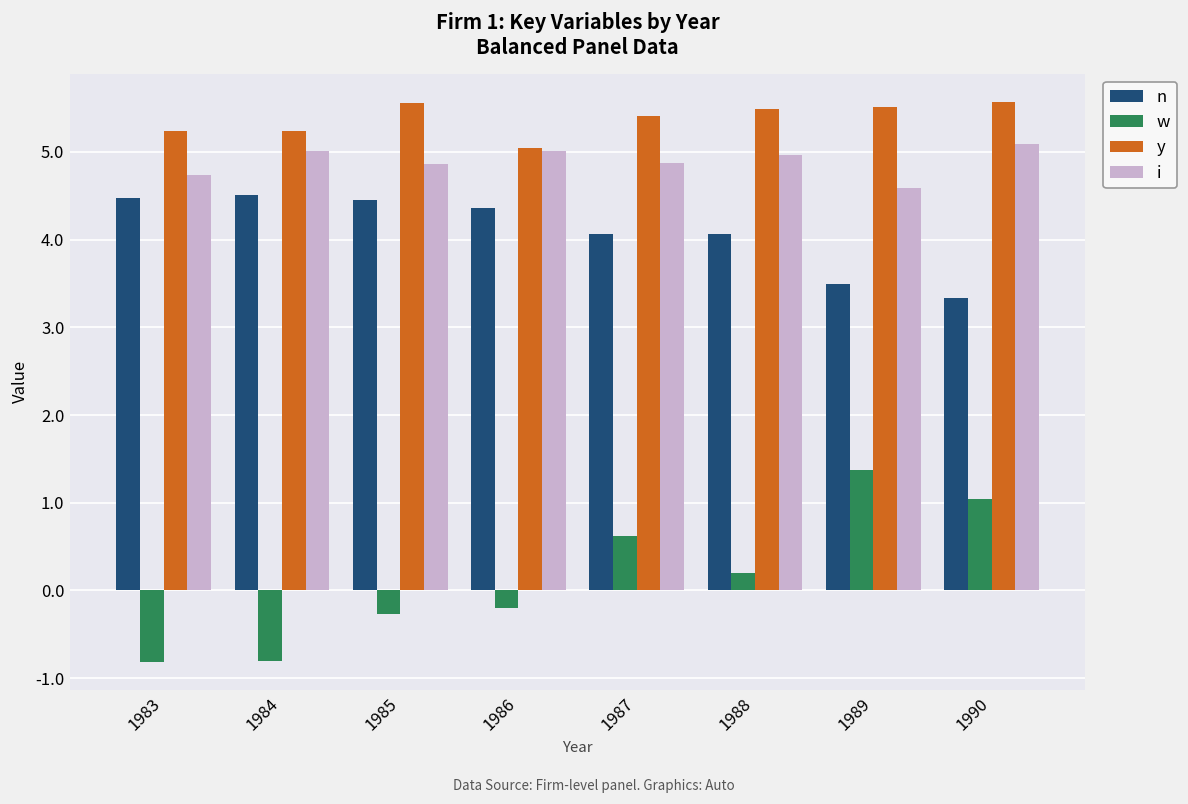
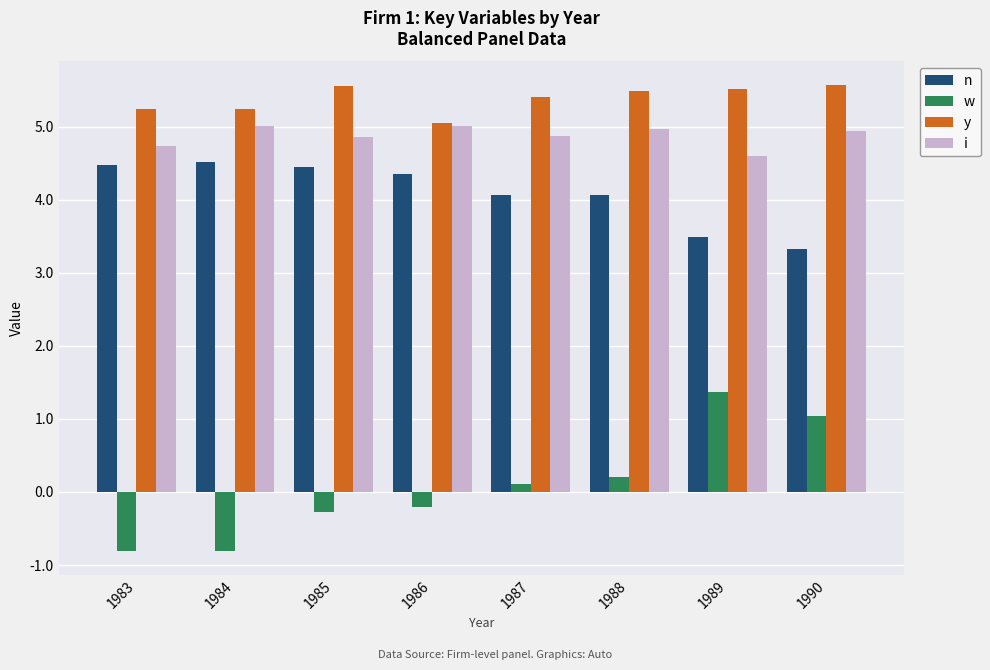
w, 1987: 0.6 -> 0.1
i, 1990: 5.1 -> 4.9
